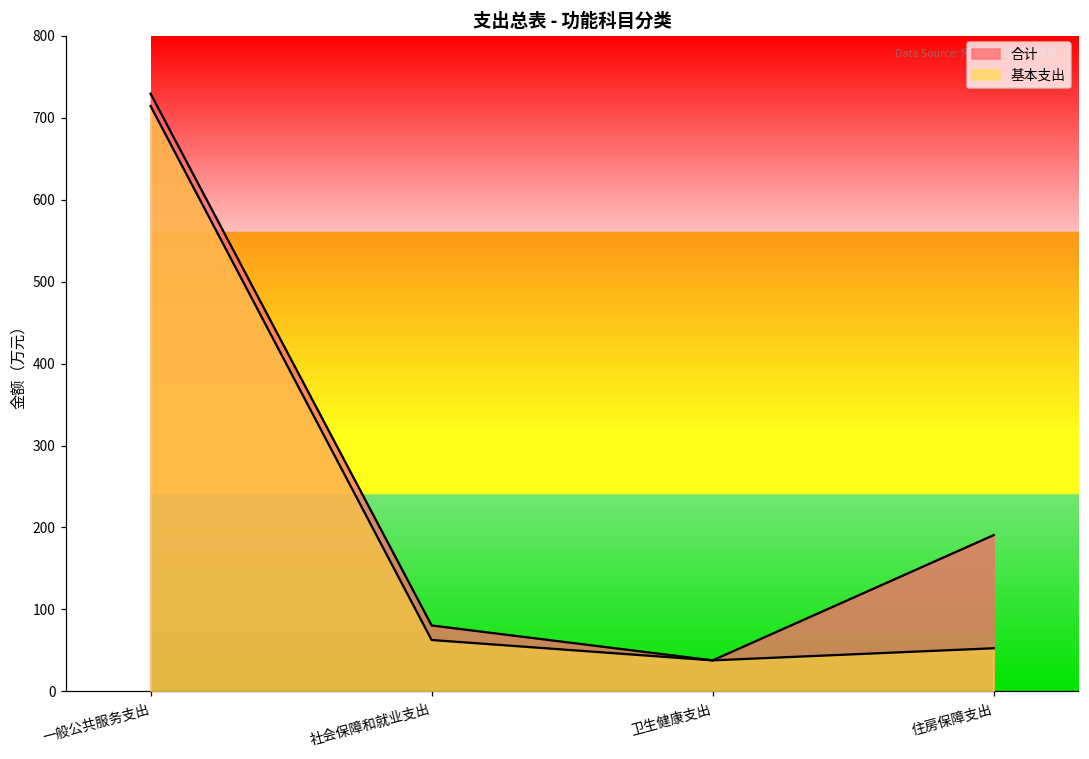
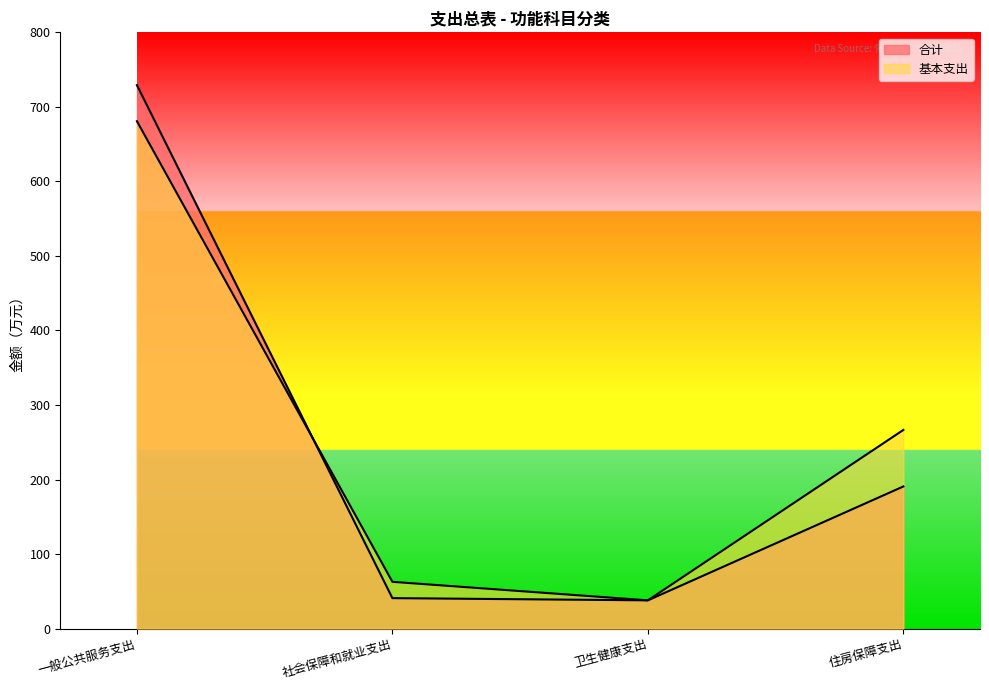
基本支出, 一般公共服务支出: 710 -> 680
合计, 社会保障和就业支出: 80 -> 40
基本支出, 住房保障支出: 50 -> 270
